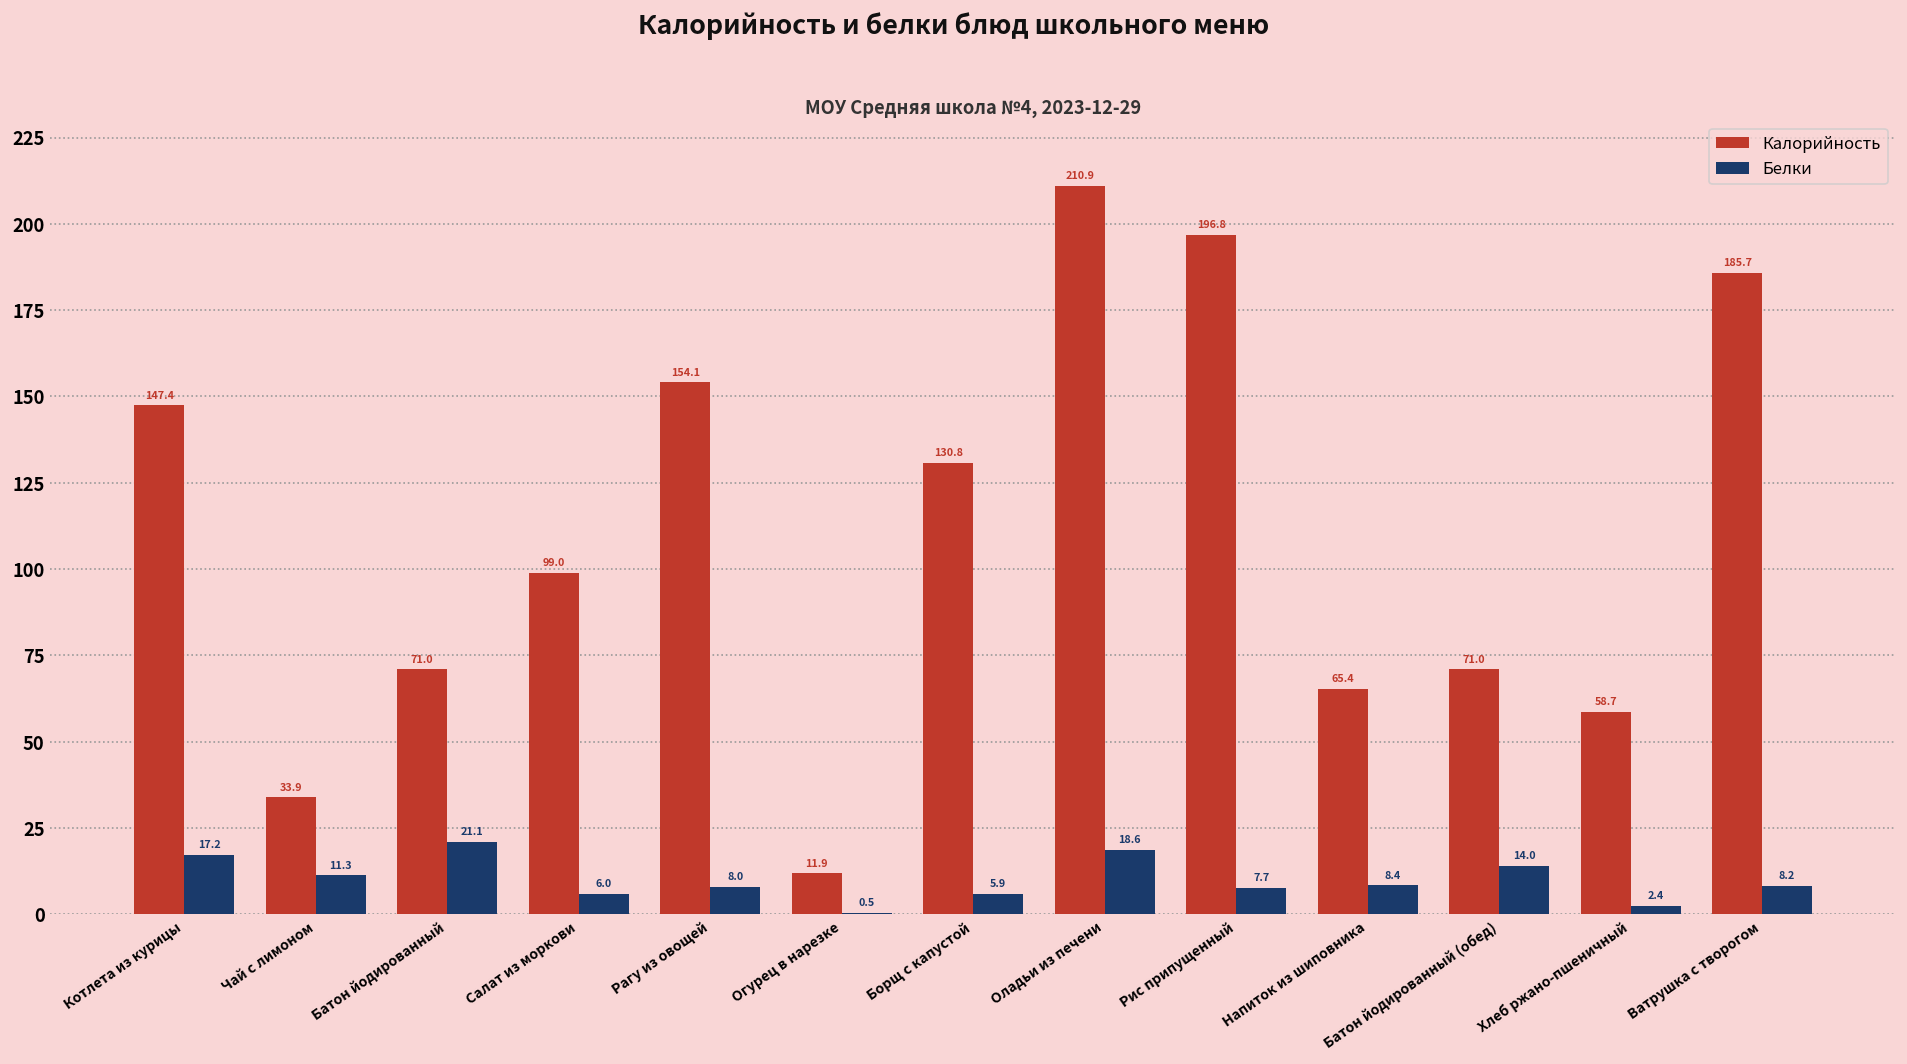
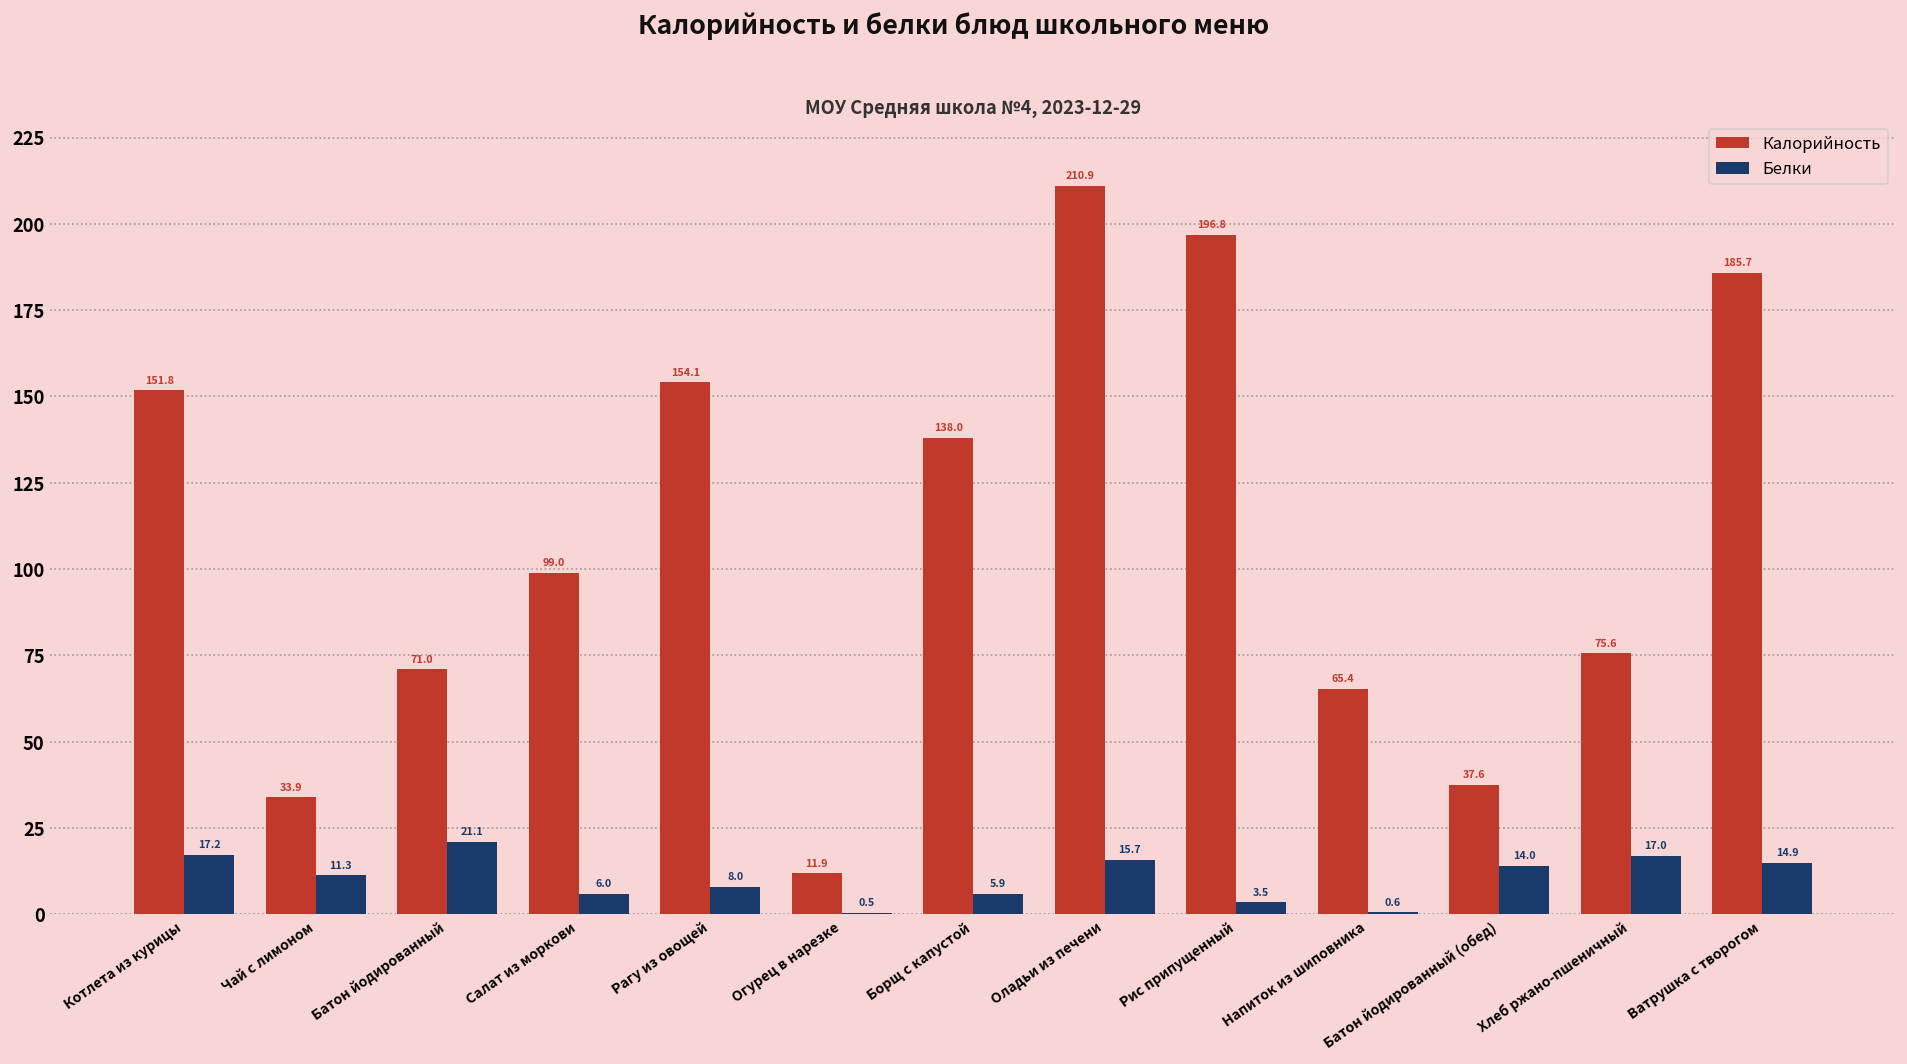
Калорийность, Котлета из курицы: 147.4 -> 151.8
Калорийность, Борщ с капустой: 130.8 -> 138.0
Белки, Оладьи из печени: 18.6 -> 15.7
Белки, Рис припущенный: 7.7 -> 3.5
Белки, Напиток из шиповника: 8.4 -> 0.6
Калорийность, Батон йодированный (обед): 71.0 -> 37.6
Калорийность, Хлеб ржано-пшеничный: 58.7 -> 75.6
Белки, Хлеб ржано-пшеничный: 2.4 -> 17.0
Белки, Ватрушка с творогом: 8.2 -> 14.9
